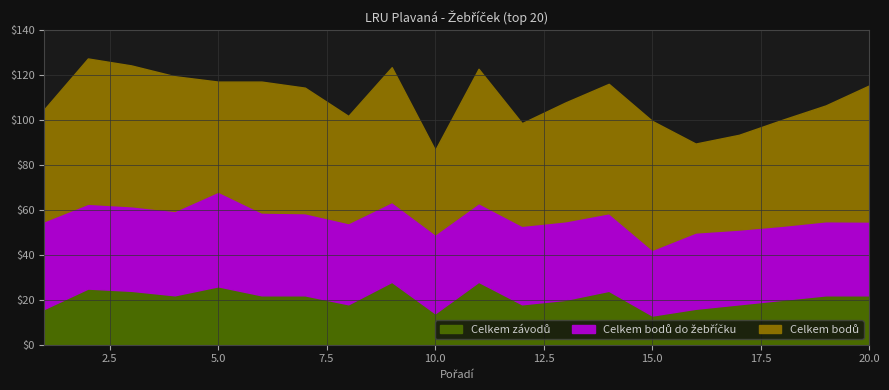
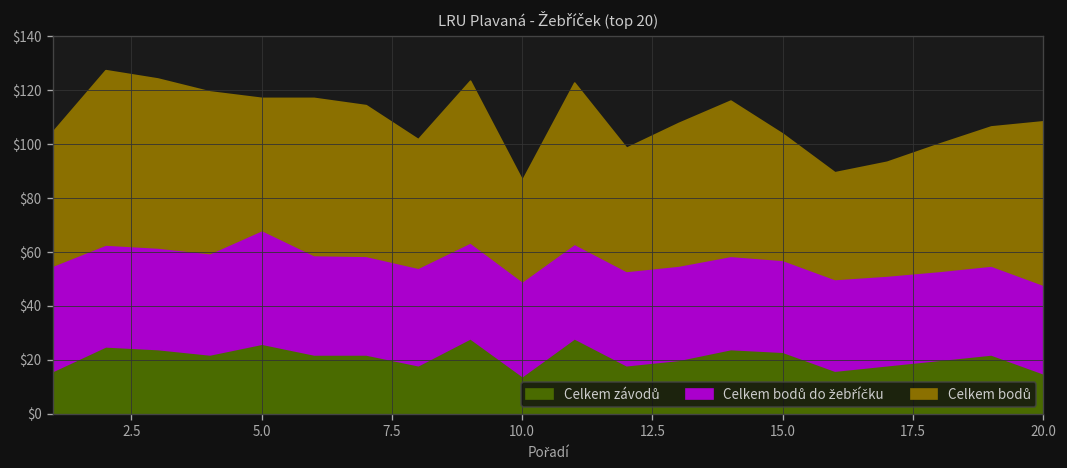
Celkem závodů, 15.0: $13 -> $23
Celkem bodů do žebříčku, 15.0: $29 -> $34
Celkem bodů, 15.0: $57 -> $47
Celkem závodů, 20.0: $22 -> $15
